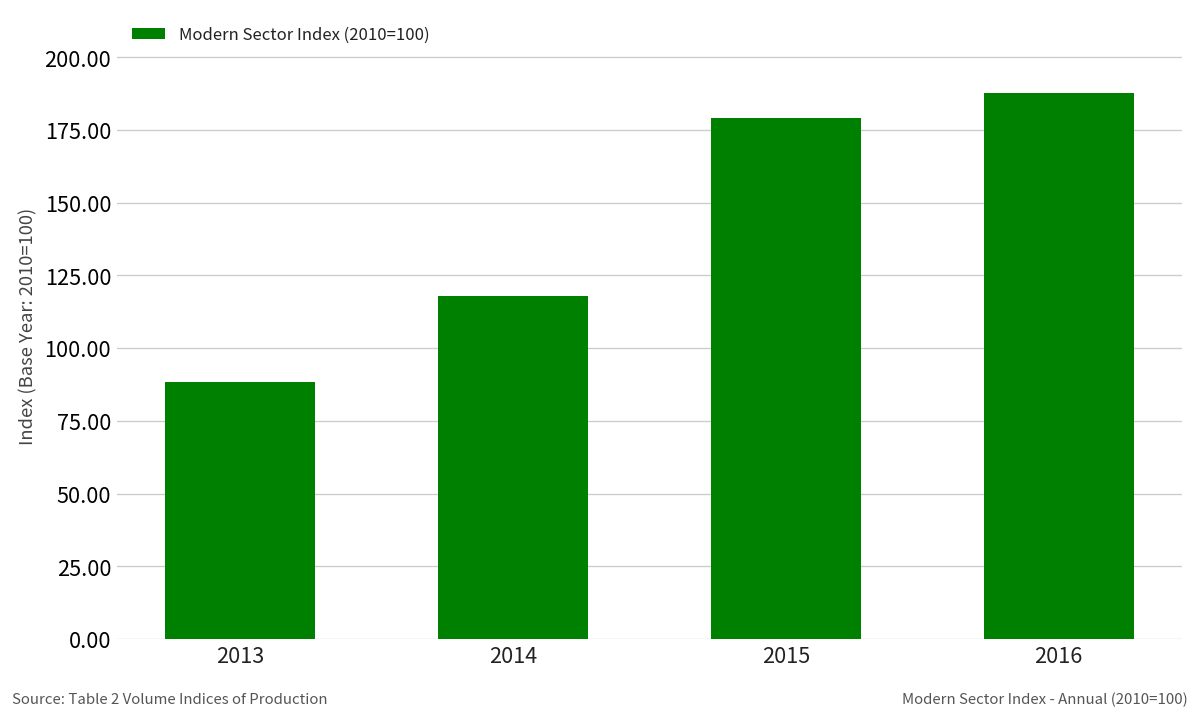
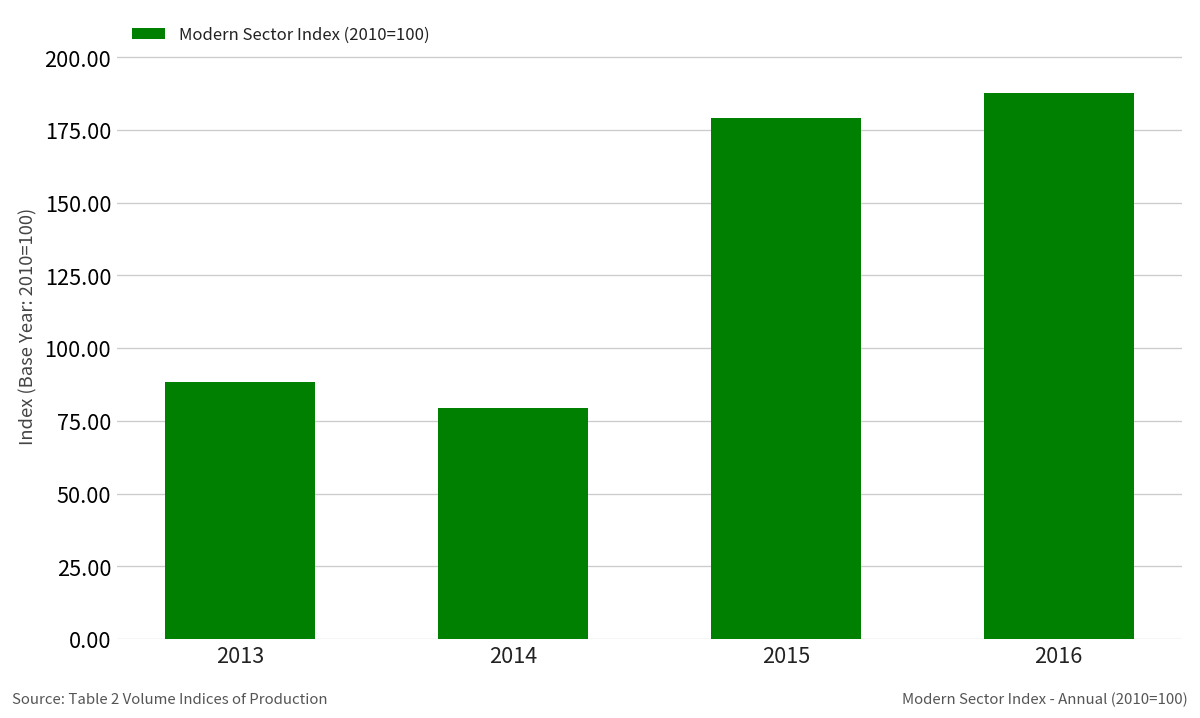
2014: 118 -> 79
